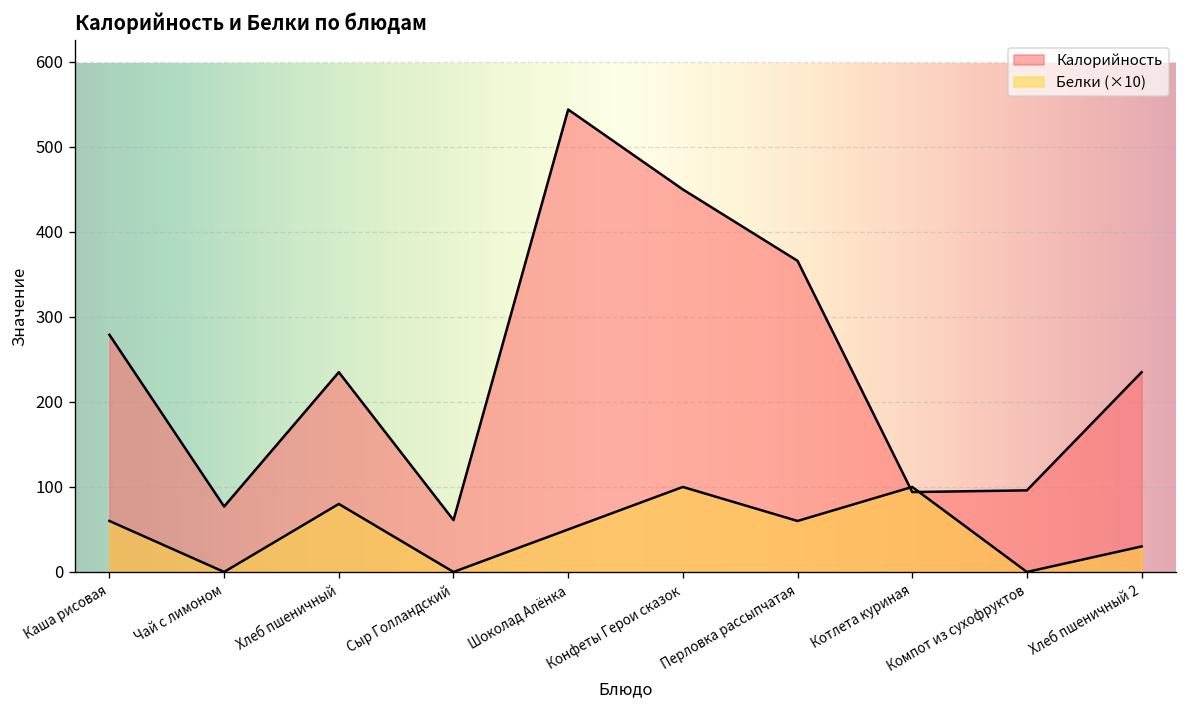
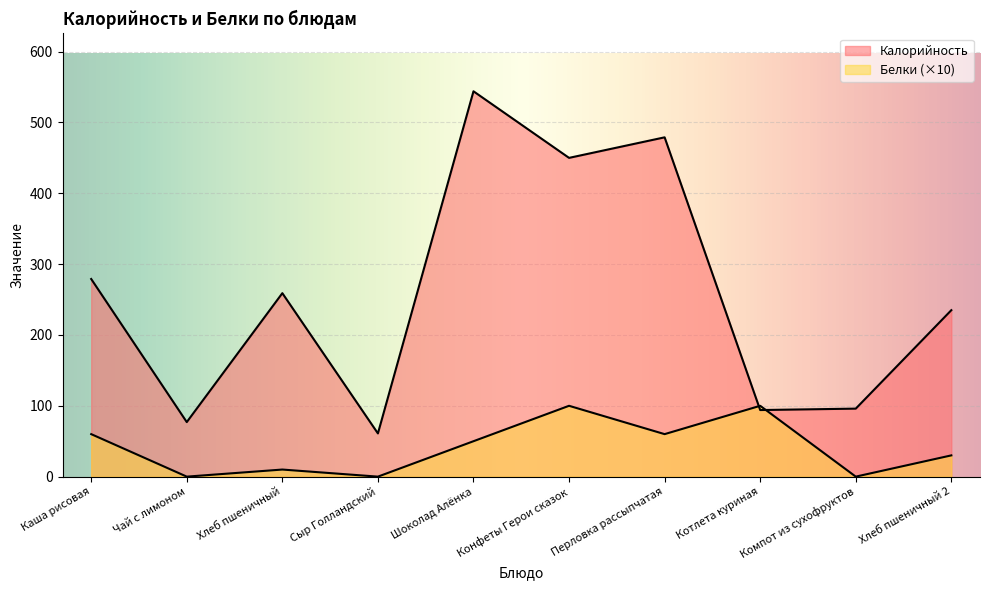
Калорийность, Хлеб пшеничный: 240 -> 260
Белки (×10), Хлеб пшеничный: 80 -> 10
Калорийность, Перловка рассыпчатая: 370 -> 480
